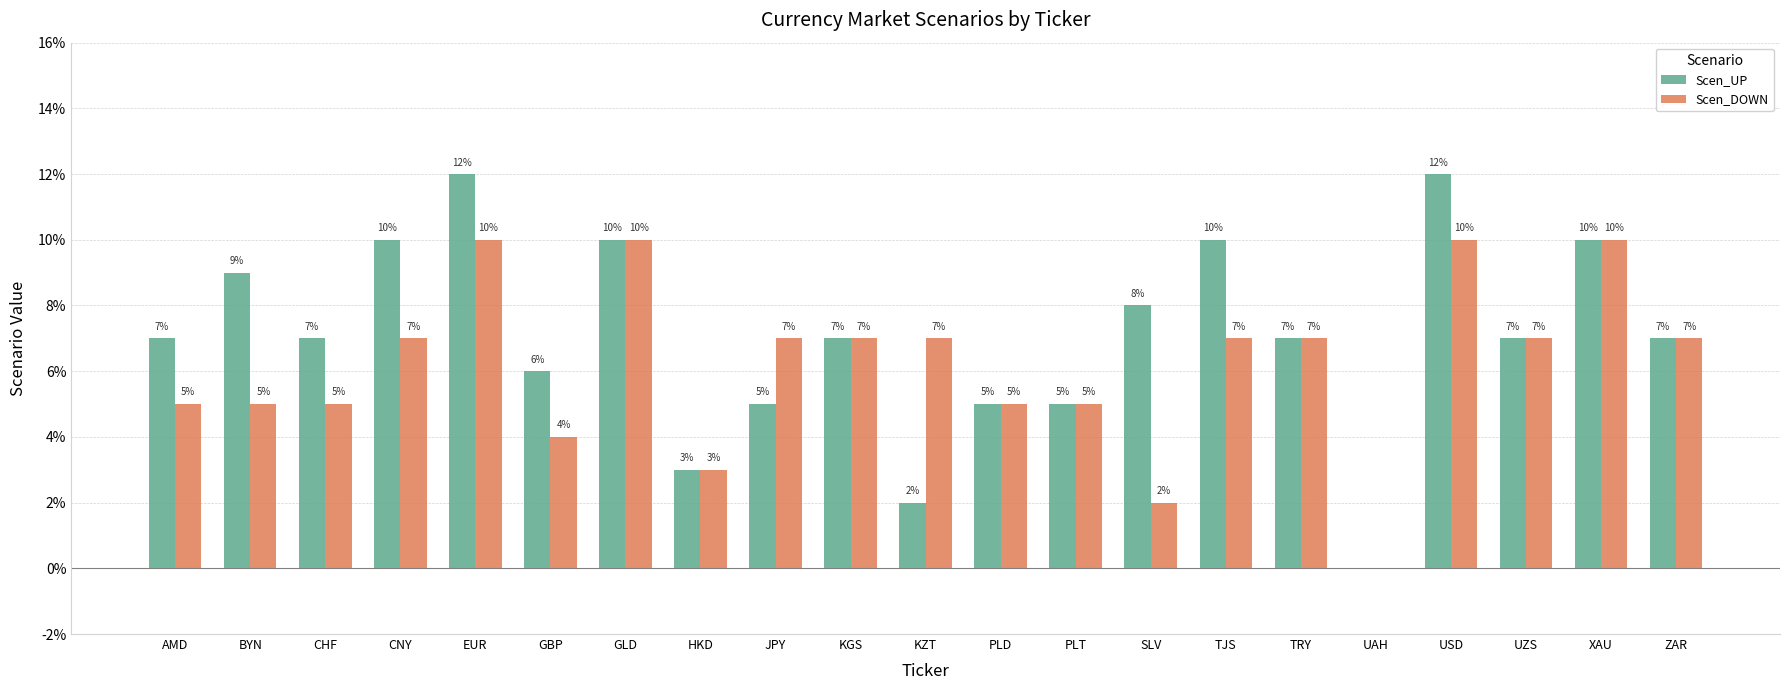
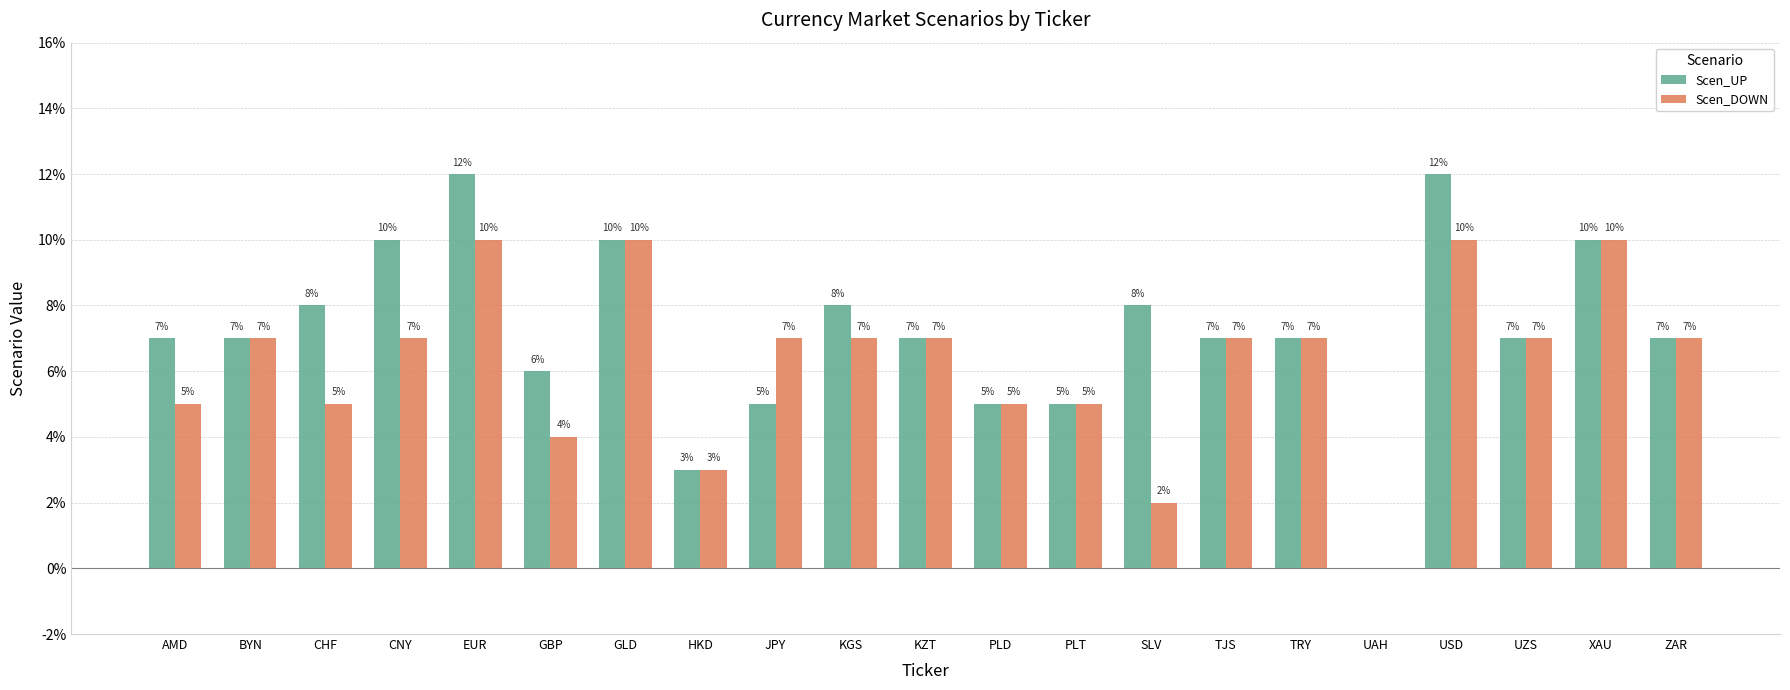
Scen_UP, BYN: 9% -> 7%
Scen_DOWN, BYN: 5% -> 7%
Scen_UP, CHF: 7% -> 8%
Scen_UP, KGS: 7% -> 8%
Scen_UP, KZT: 2% -> 7%
Scen_UP, TJS: 10% -> 7%
